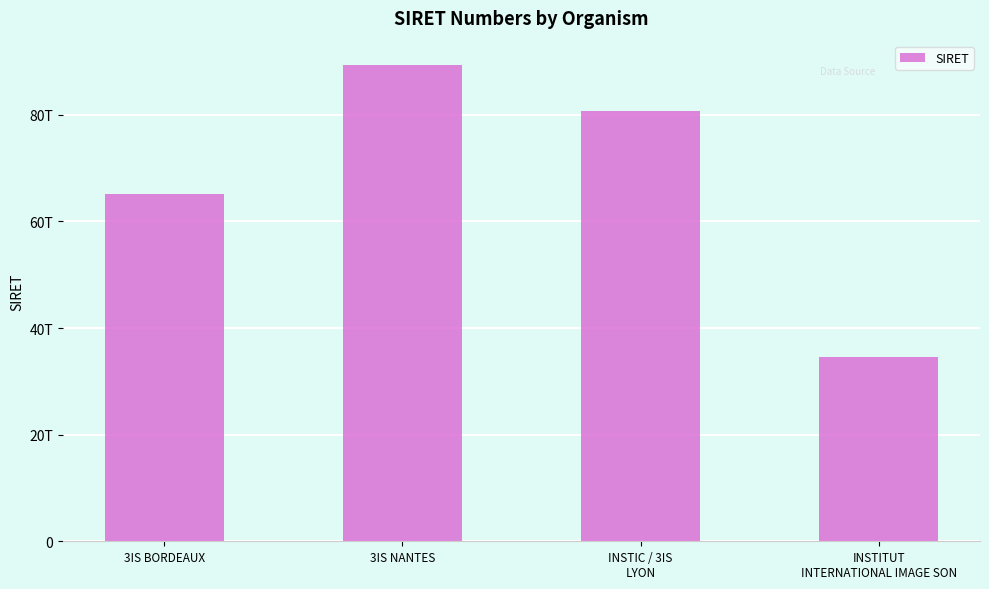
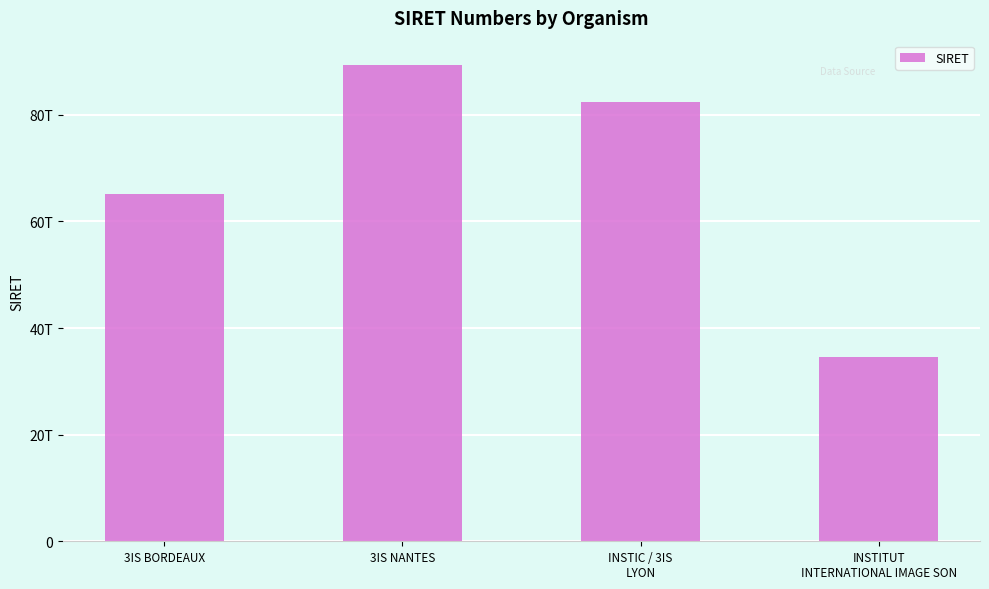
INSTIC / 3IS LYON: 81T -> 82T
